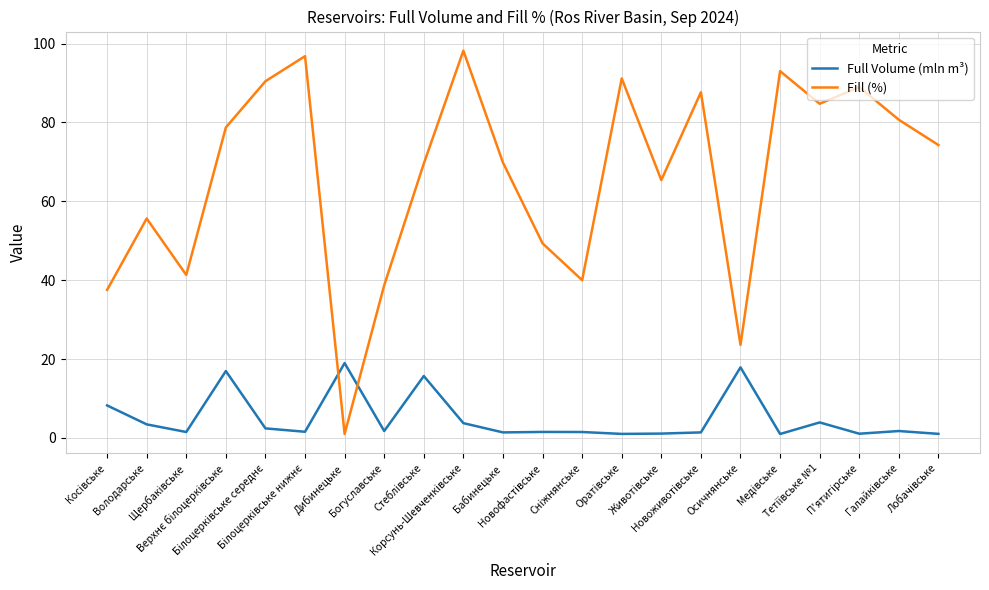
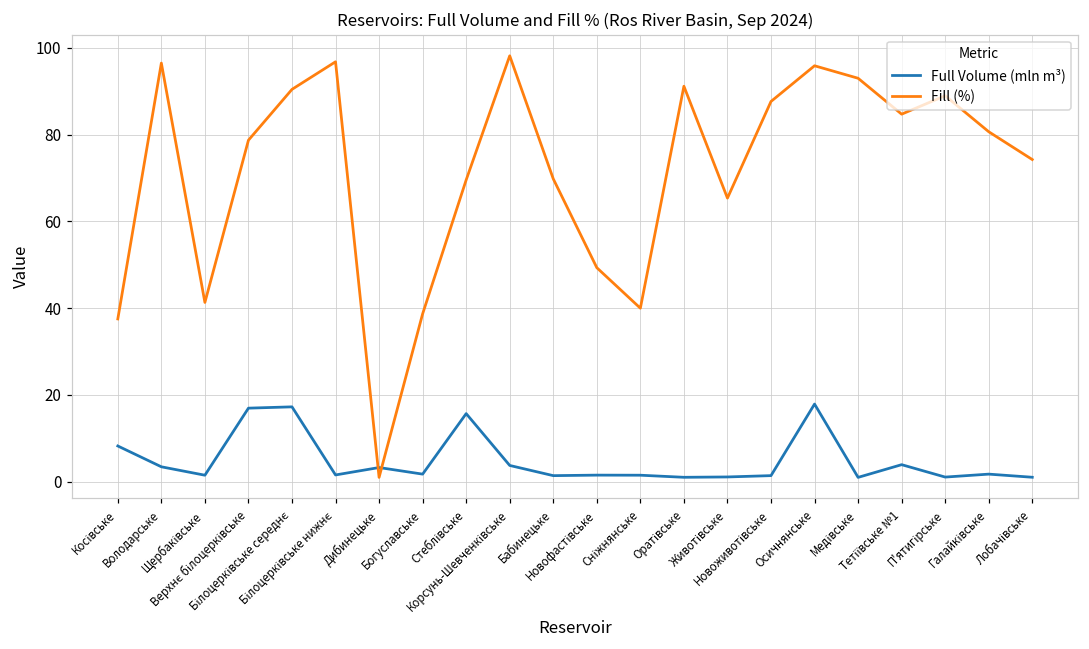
Fill (%), Володарське: 56 -> 97
Full Volume (mln m³), Білоцерківське середнє: 2 -> 17
Full Volume (mln m³), Дибинецьке: 19 -> 3
Fill (%), Осичнянське: 24 -> 96
